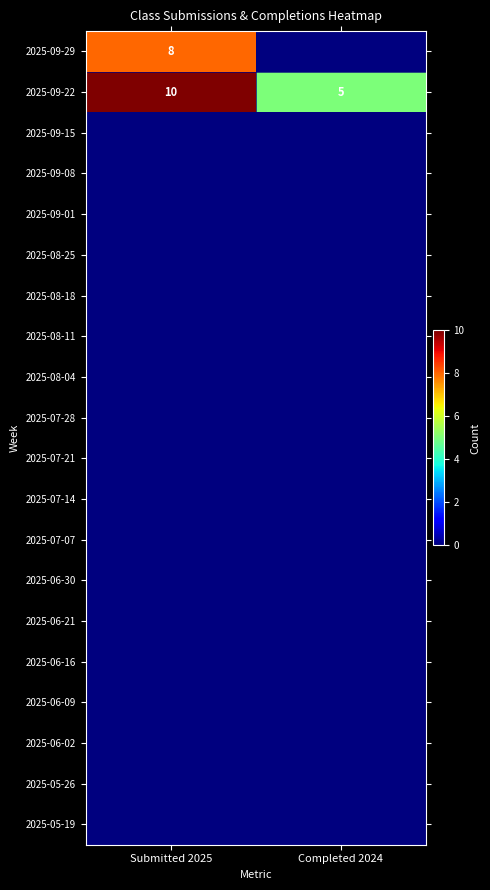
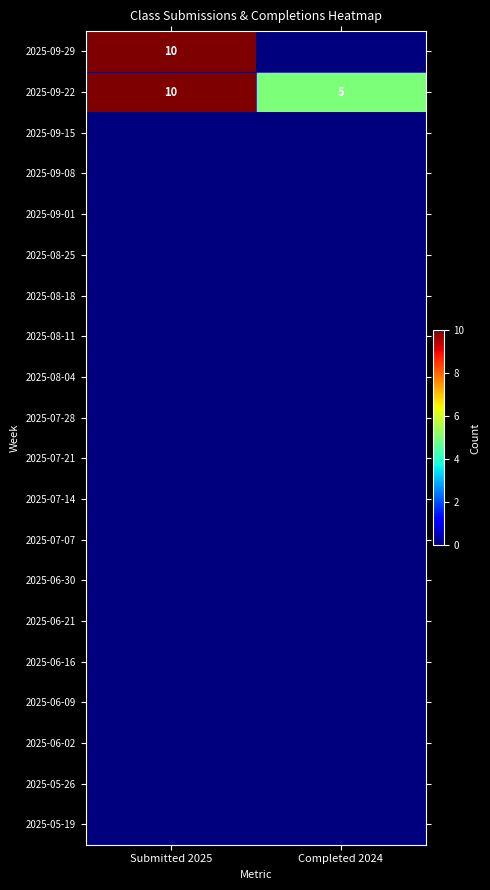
2025-09-29, Submitted 2025: 8 -> 10
